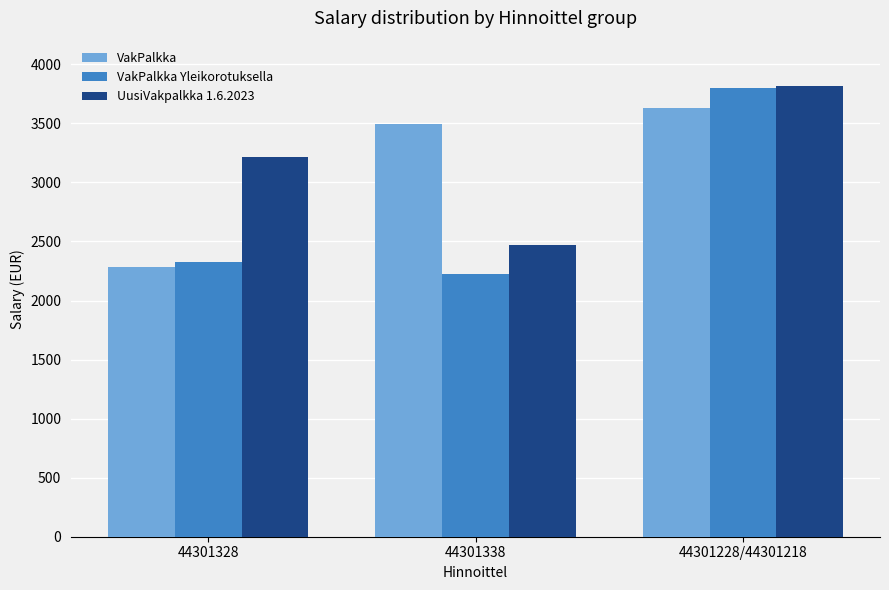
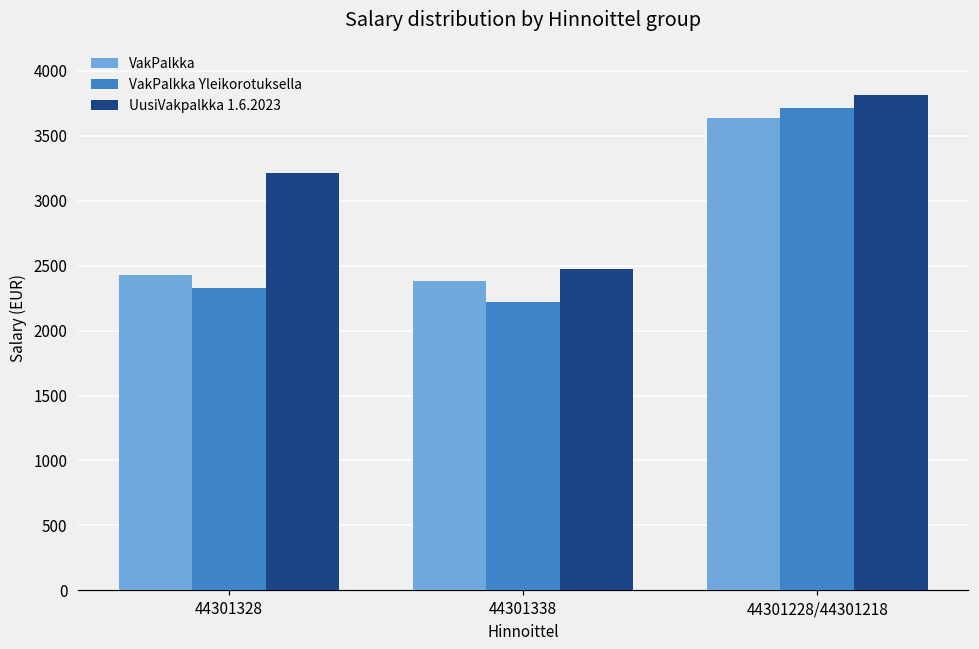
VakPalkka, 44301328: 2290 -> 2430
VakPalkka, 44301338: 3500 -> 2380
VakPalkka Yleikorotuksella, 44301228/44301218: 3800 -> 3710
